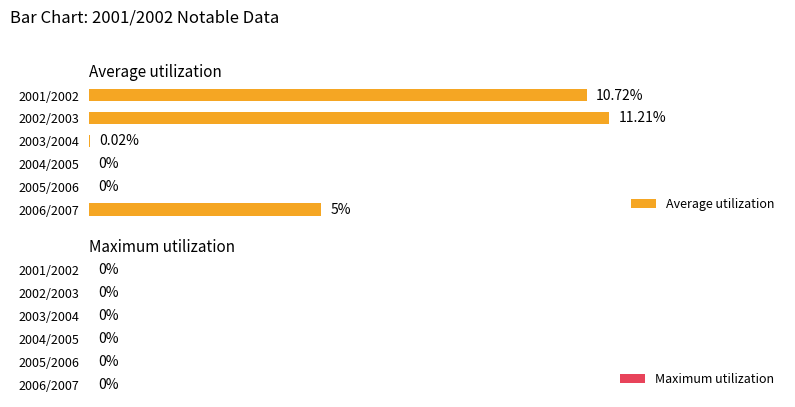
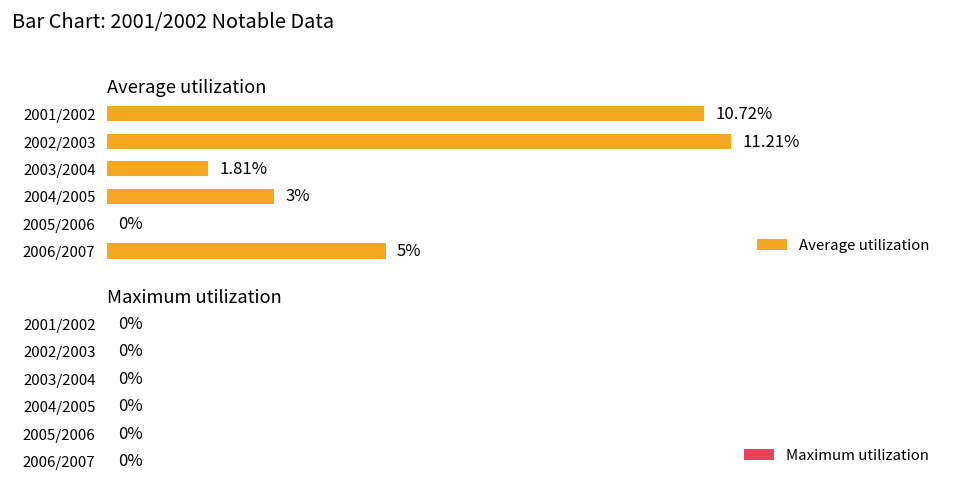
Average utilization, 2003/2004: 0.02% -> 1.81%
Average utilization, 2004/2005: 0% -> 3%
